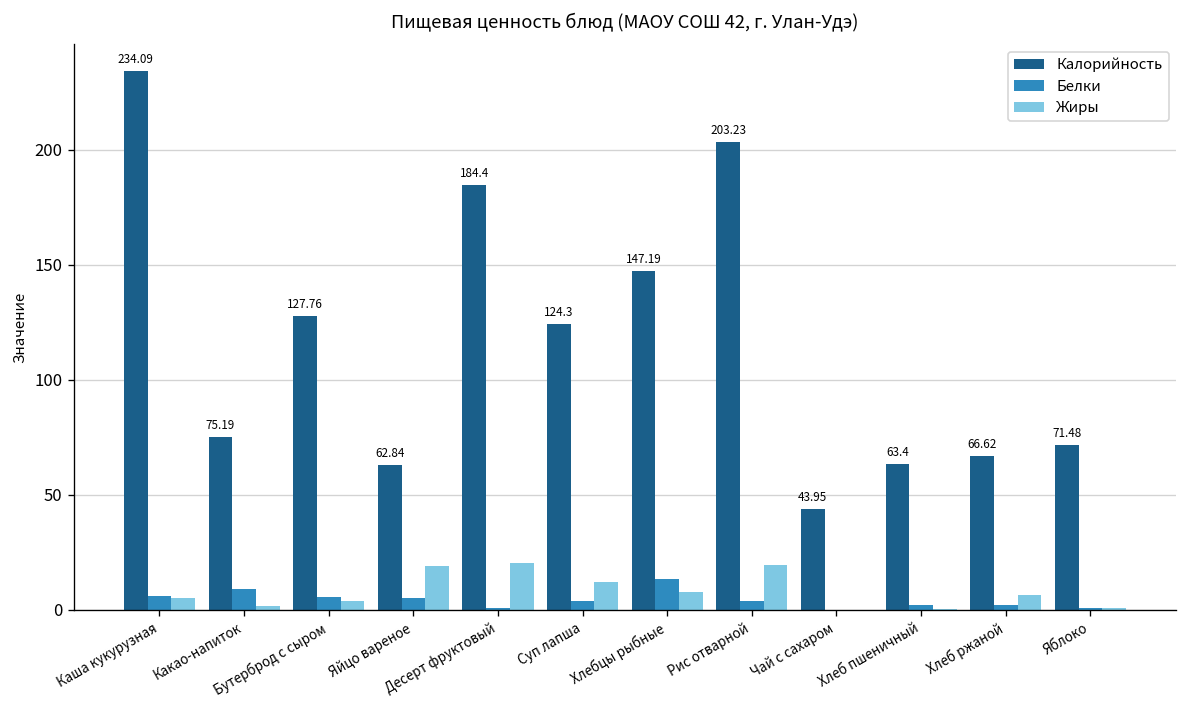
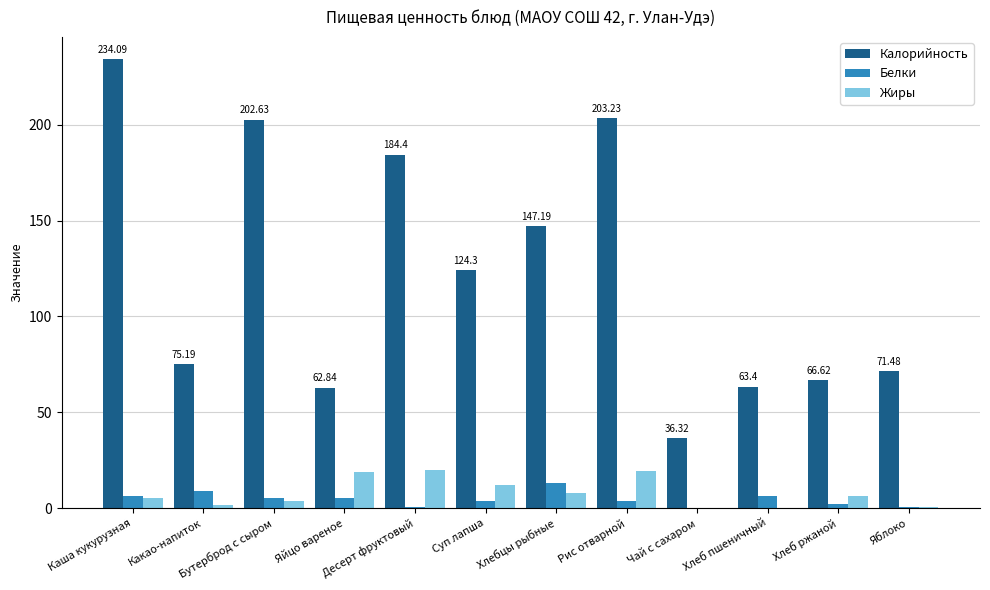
Калорийность, Бутерброд с сыром: 127.76 -> 202.63
Калорийность, Чай с сахаром: 43.95 -> 36.32
Белки, Хлеб пшеничный: 2 -> 6
